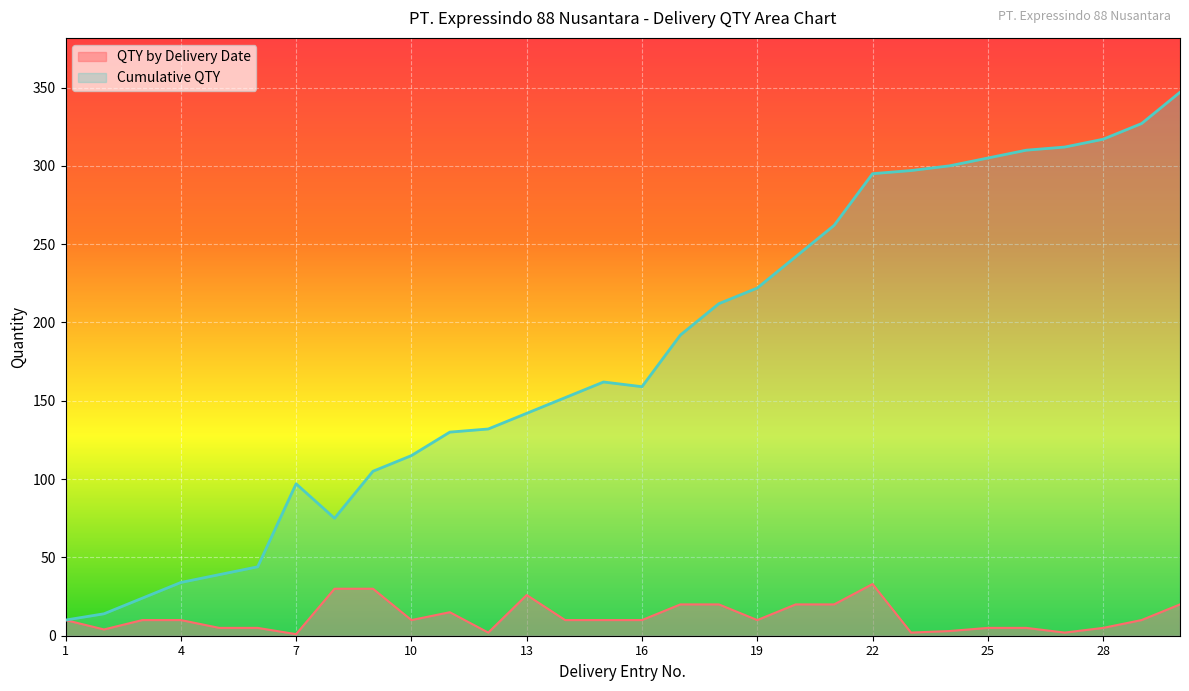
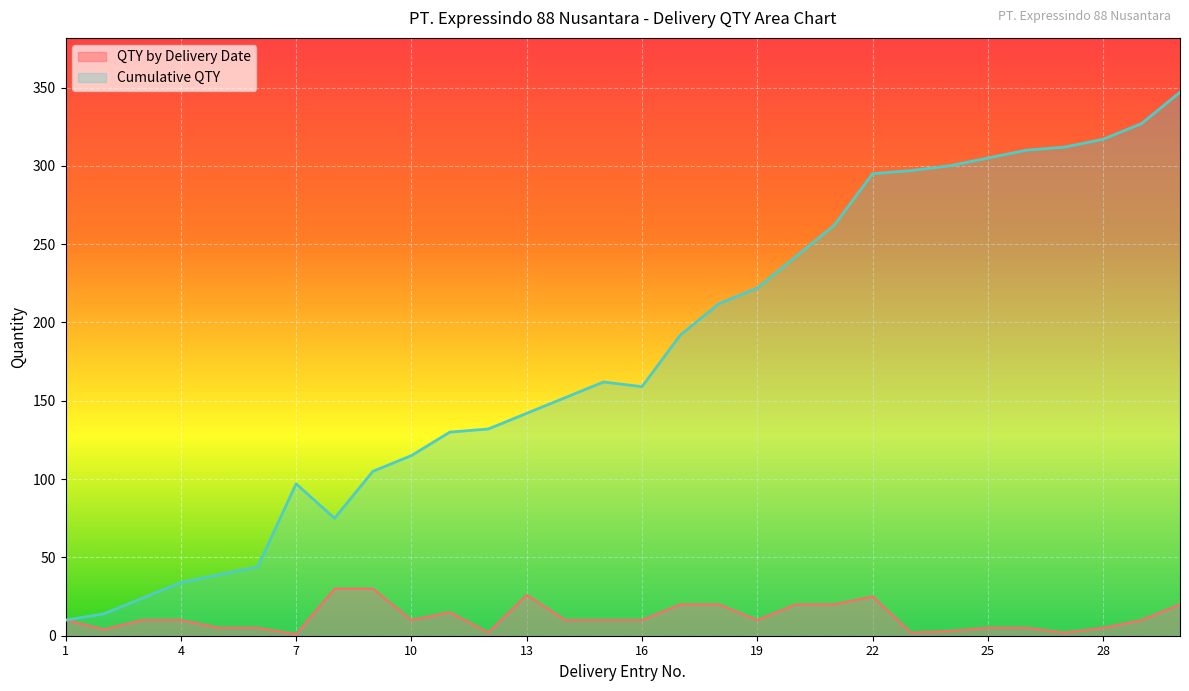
QTY by Delivery Date, 22: 33 -> 25
